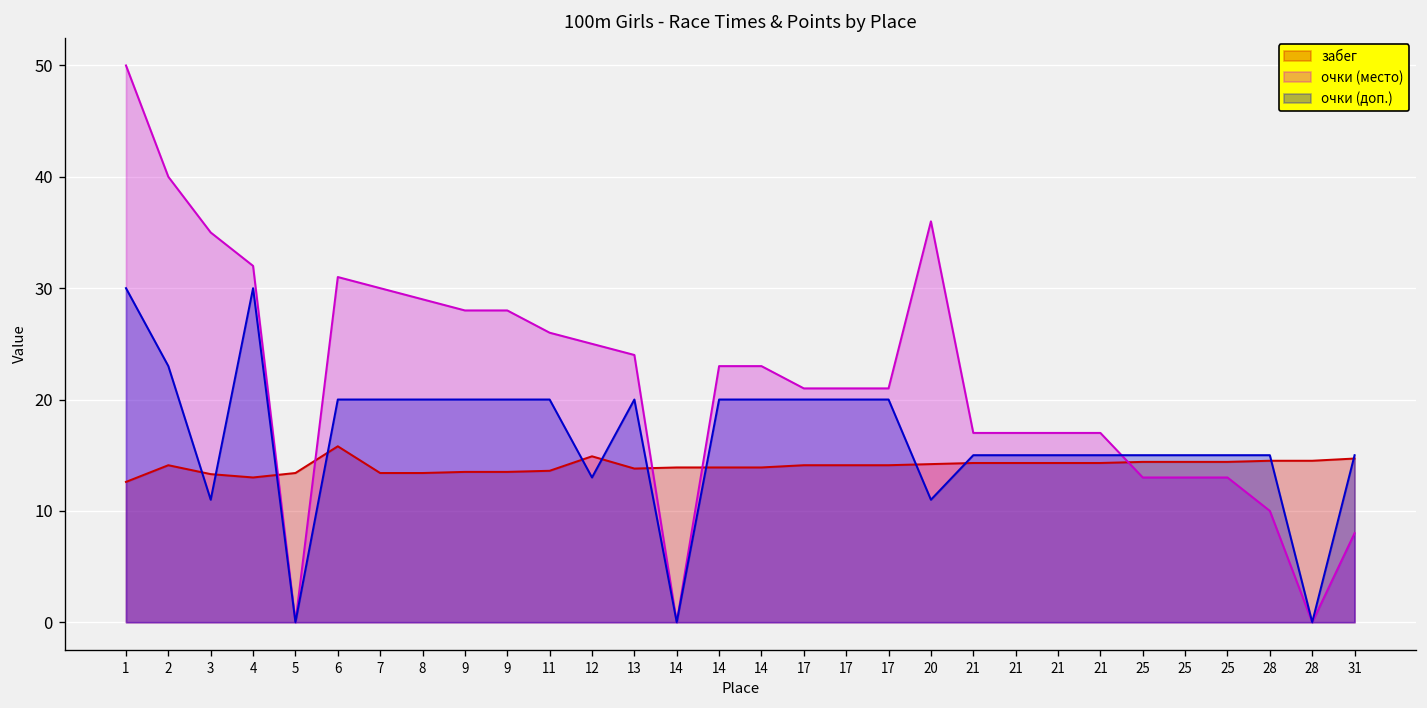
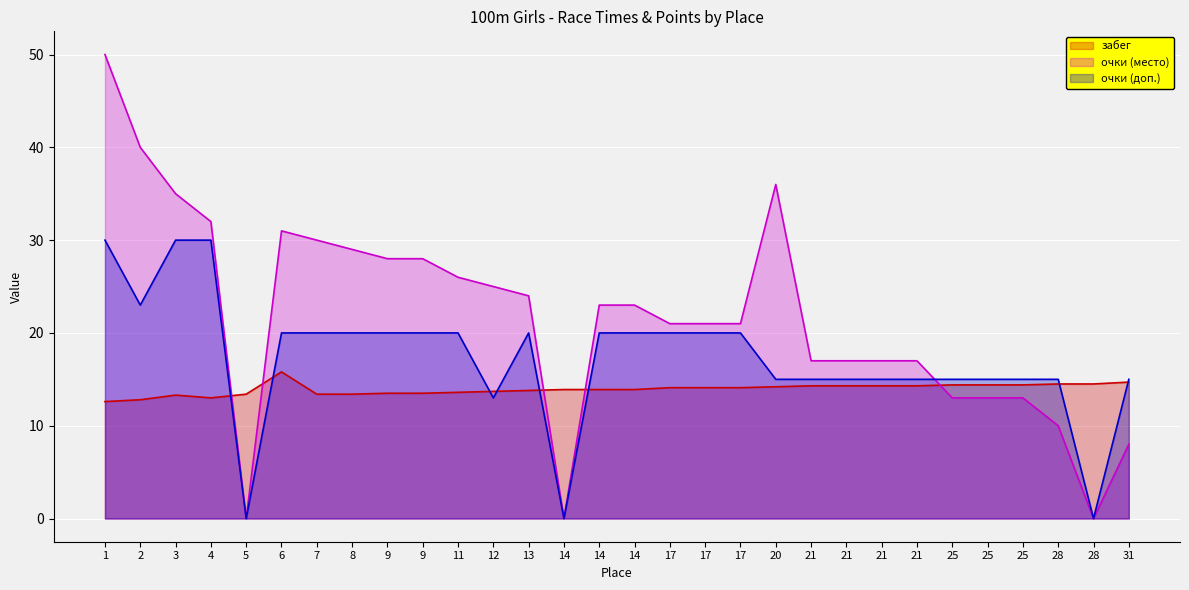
забег, 2: 14 -> 13
очки (доп.), 3: 11 -> 30
забег, 12: 15 -> 14
очки (доп.), 20: 11 -> 15
